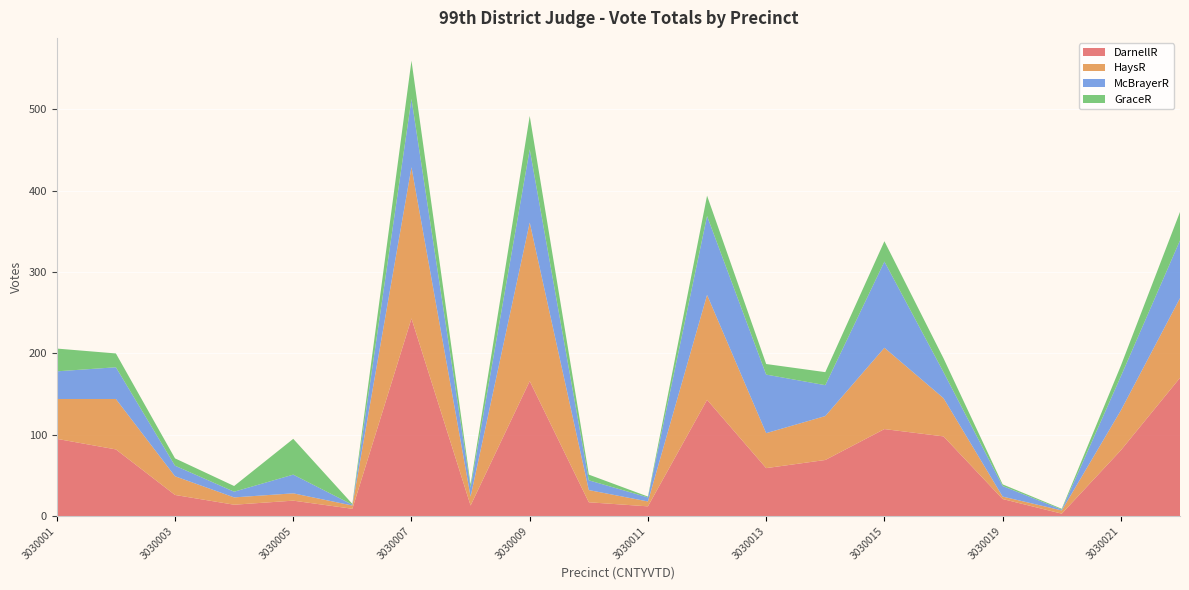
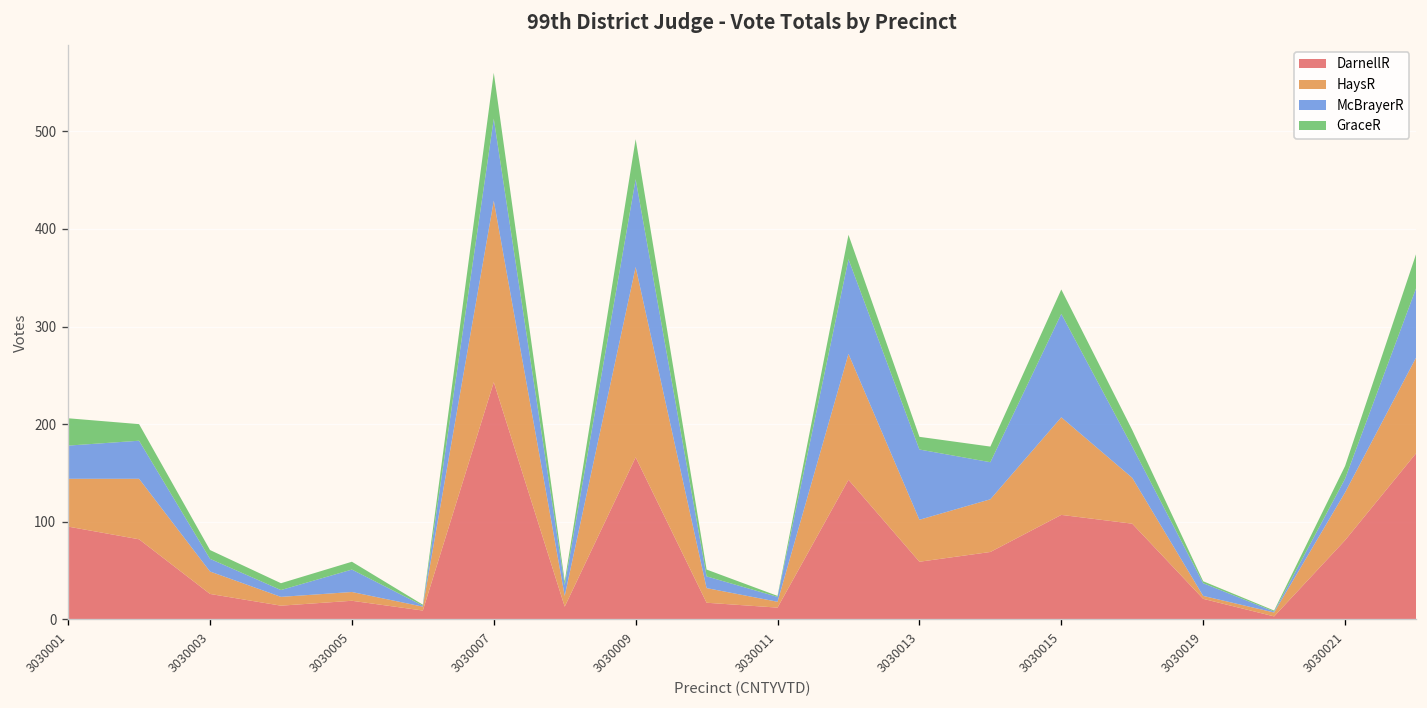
GraceR, 3030005: 40 -> 10
McBrayerR, 3030021: 40 -> 10
